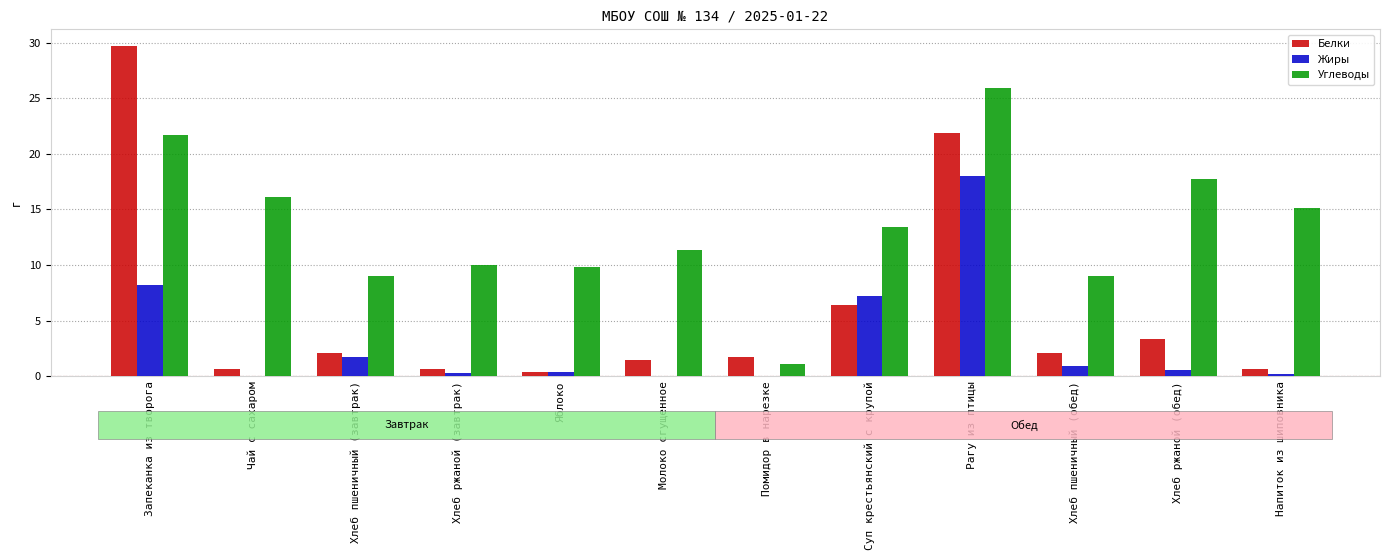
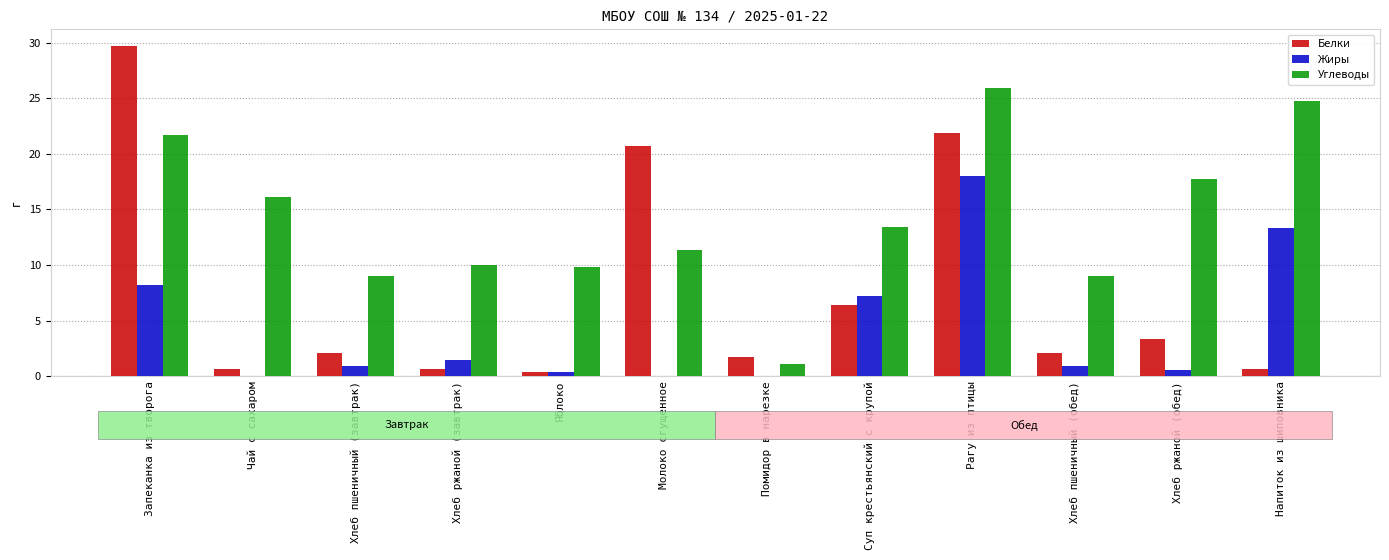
Жиры, Хлеб пшеничный (завтрак): 1.7 -> 0.9
Жиры, Хлеб ржаной (завтрак): 0.3 -> 1.5
Белки, Молоко сгущенное: 1.5 -> 20.7
Жиры, Напиток из шиповника: 0.3 -> 13.3
Углеводы, Напиток из шиповника: 15.2 -> 24.8
